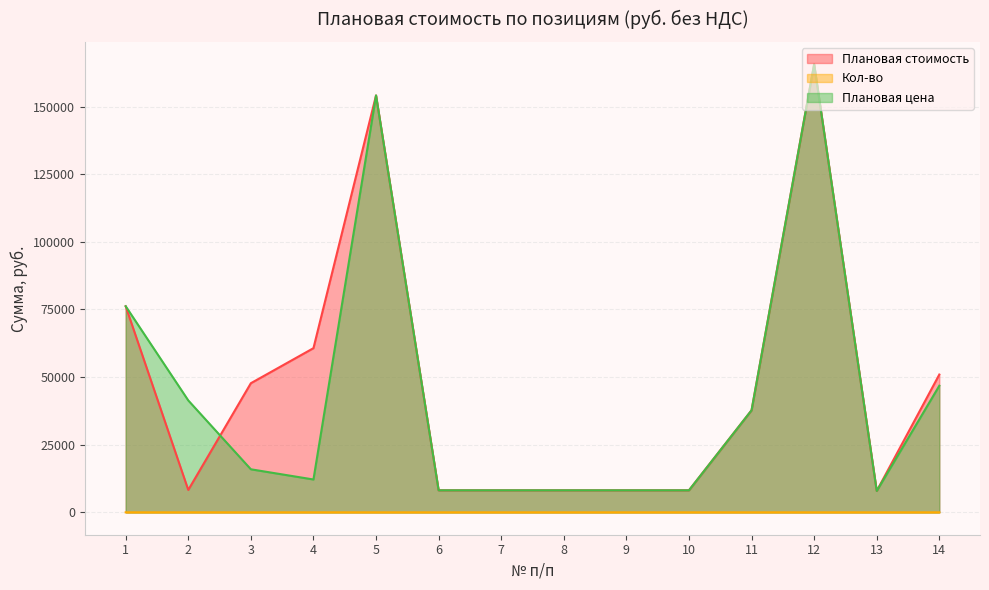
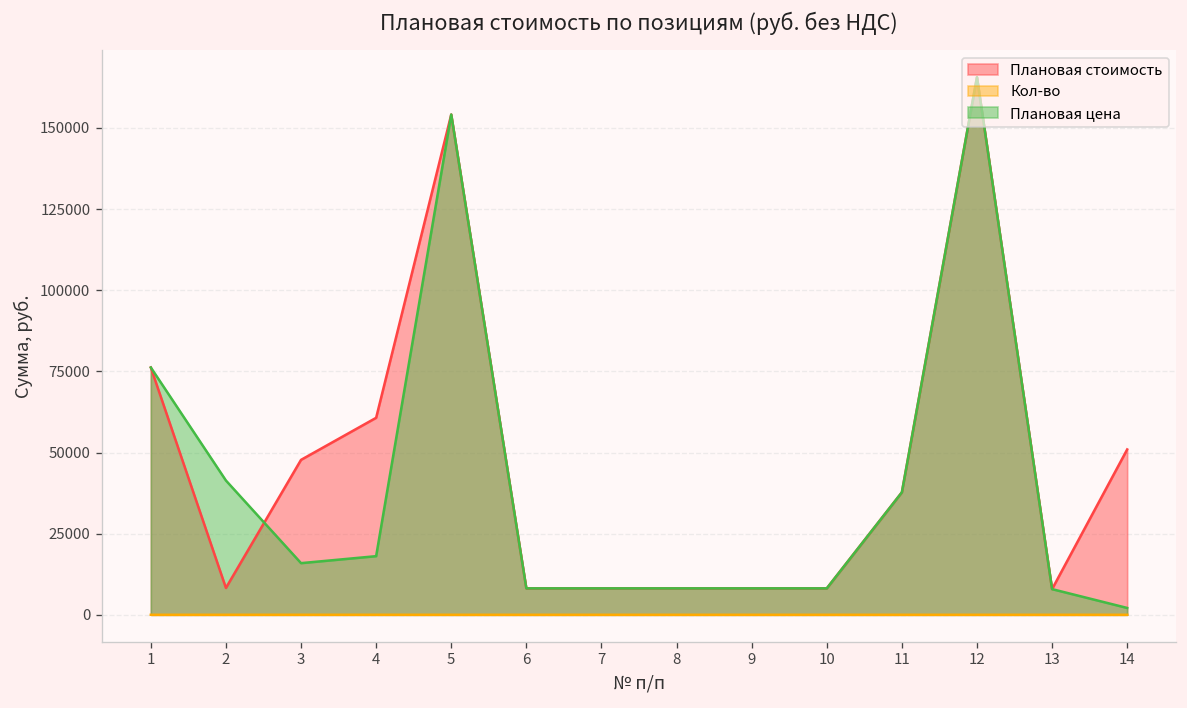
Плановая цена, 4: 12000 -> 18000
Плановая цена, 14: 47000 -> 2000
